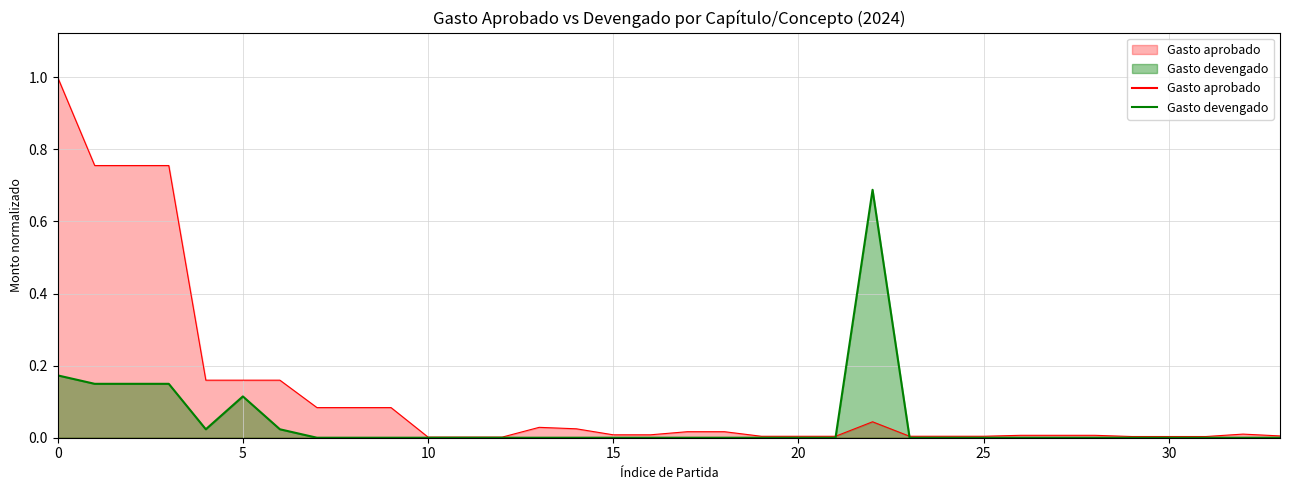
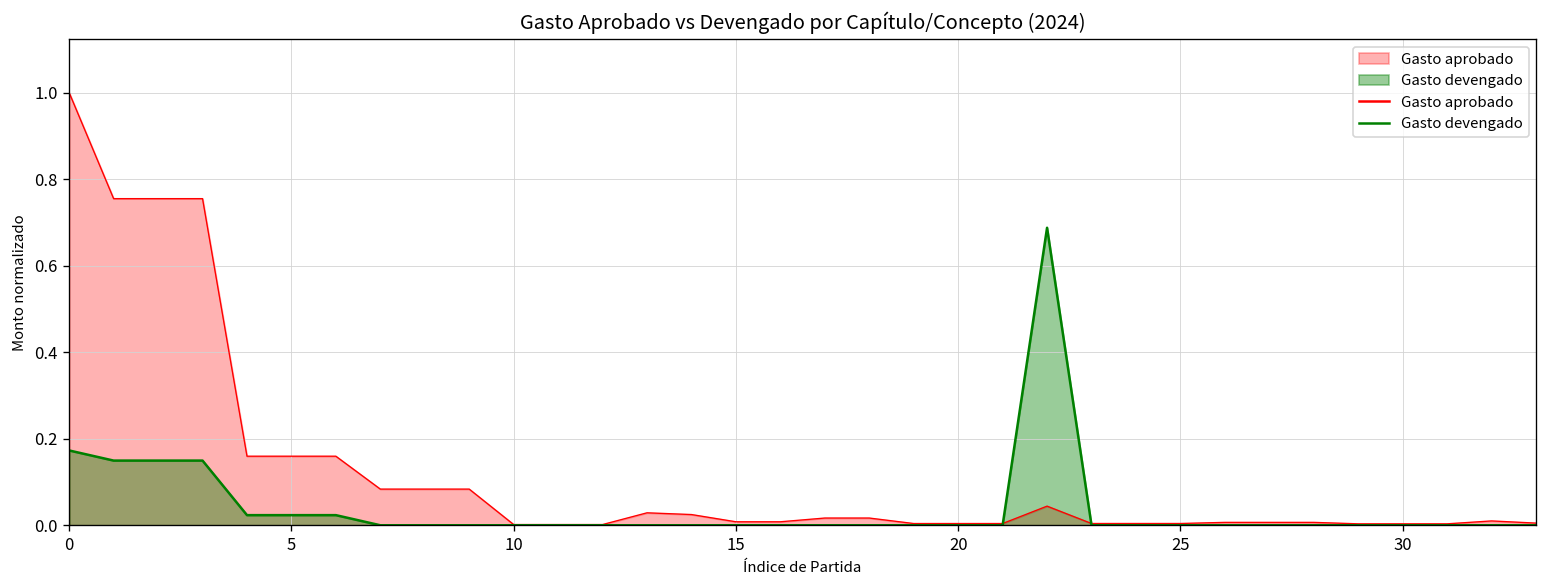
Gasto devengado, 5: 0.11 -> 0.02
